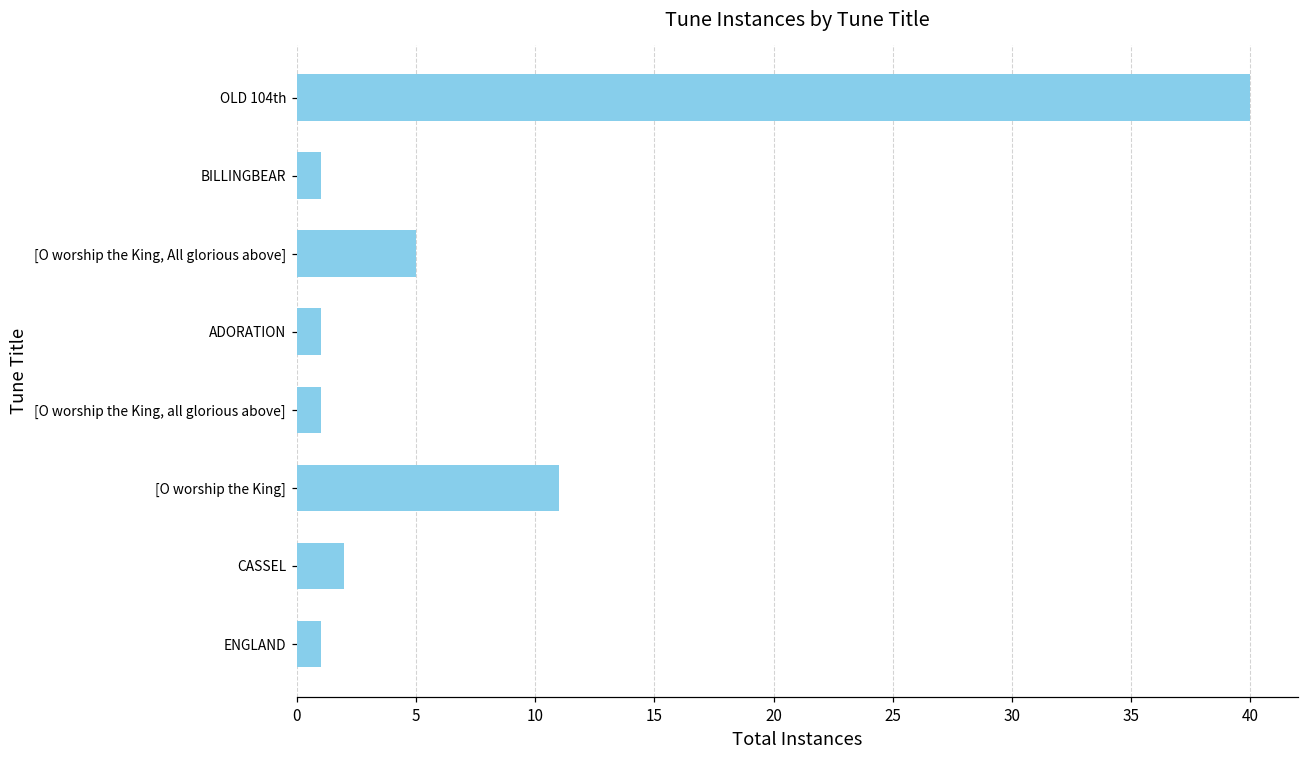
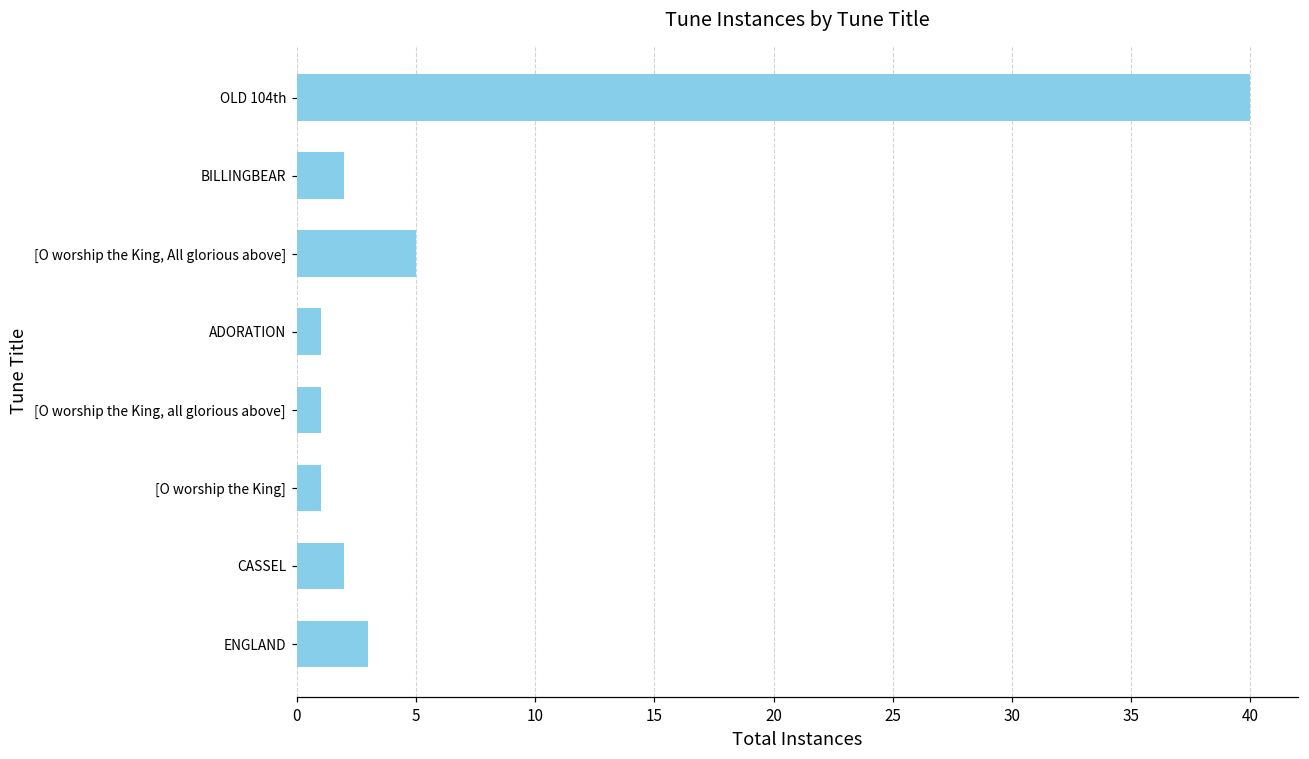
BILLINGBEAR: 1 -> 2
[O worship the King]: 11 -> 1
ENGLAND: 1 -> 3
